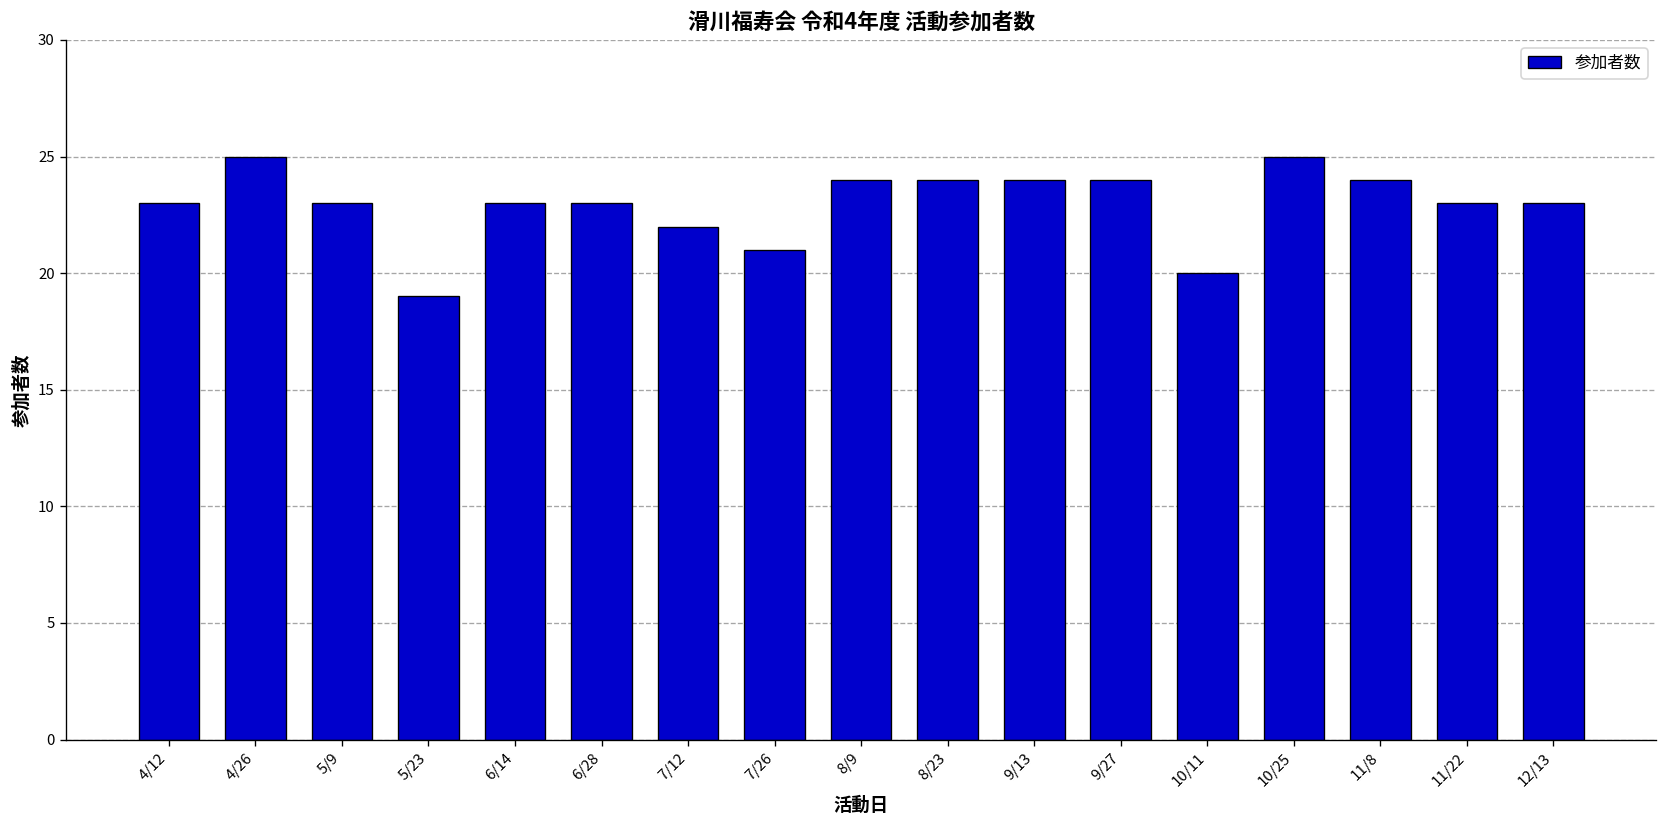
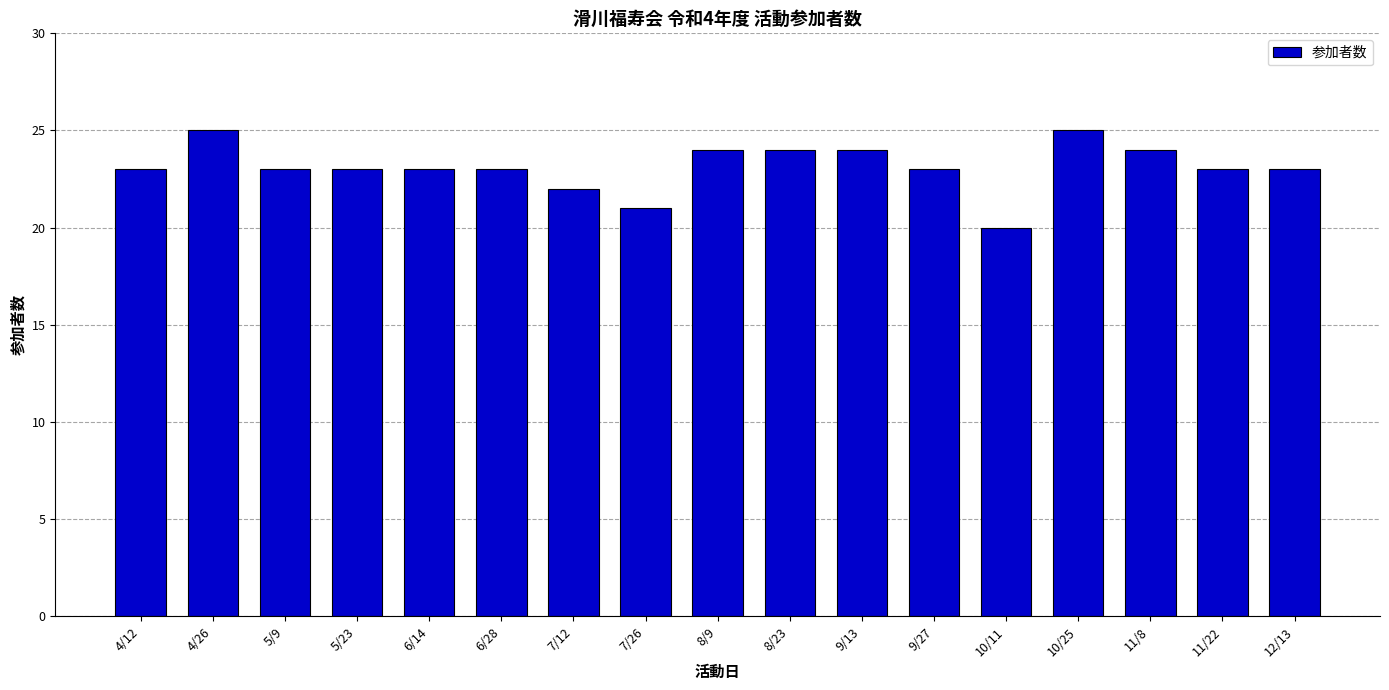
5/23: 19 -> 23
9/27: 24 -> 23
